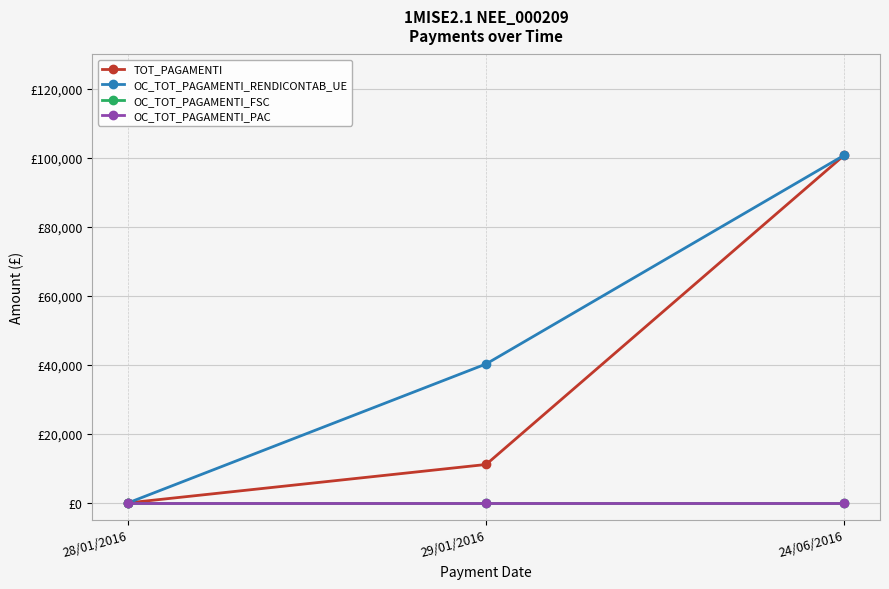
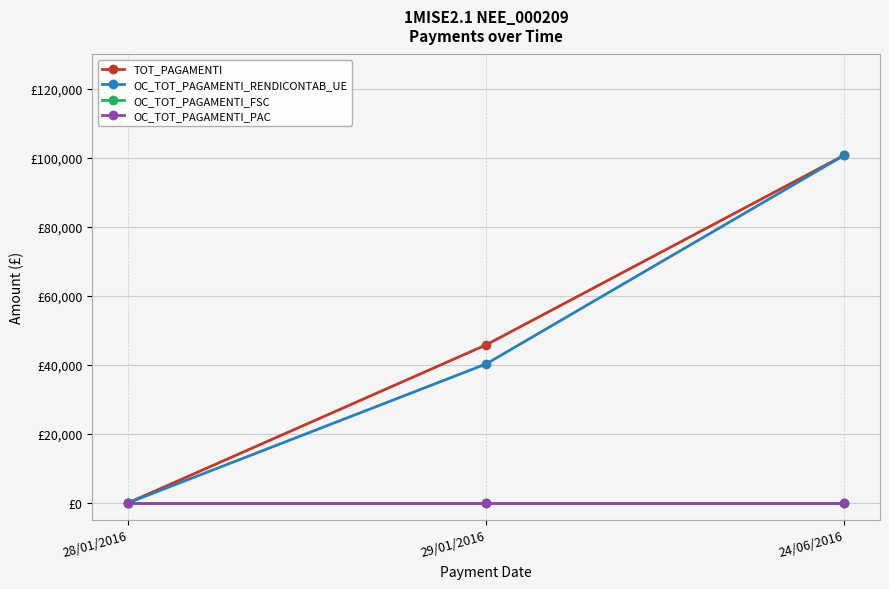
TOT_PAGAMENTI, 29/01/2016: £11,000 -> £46,000
